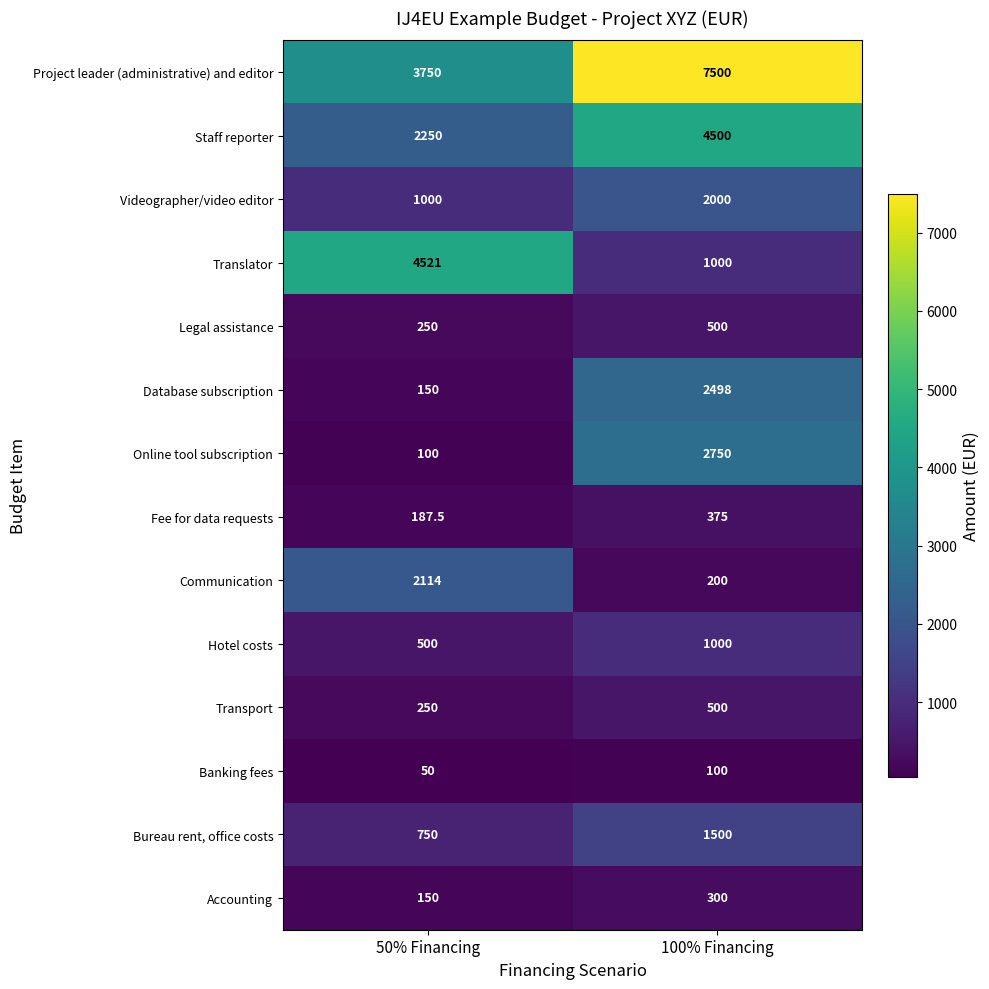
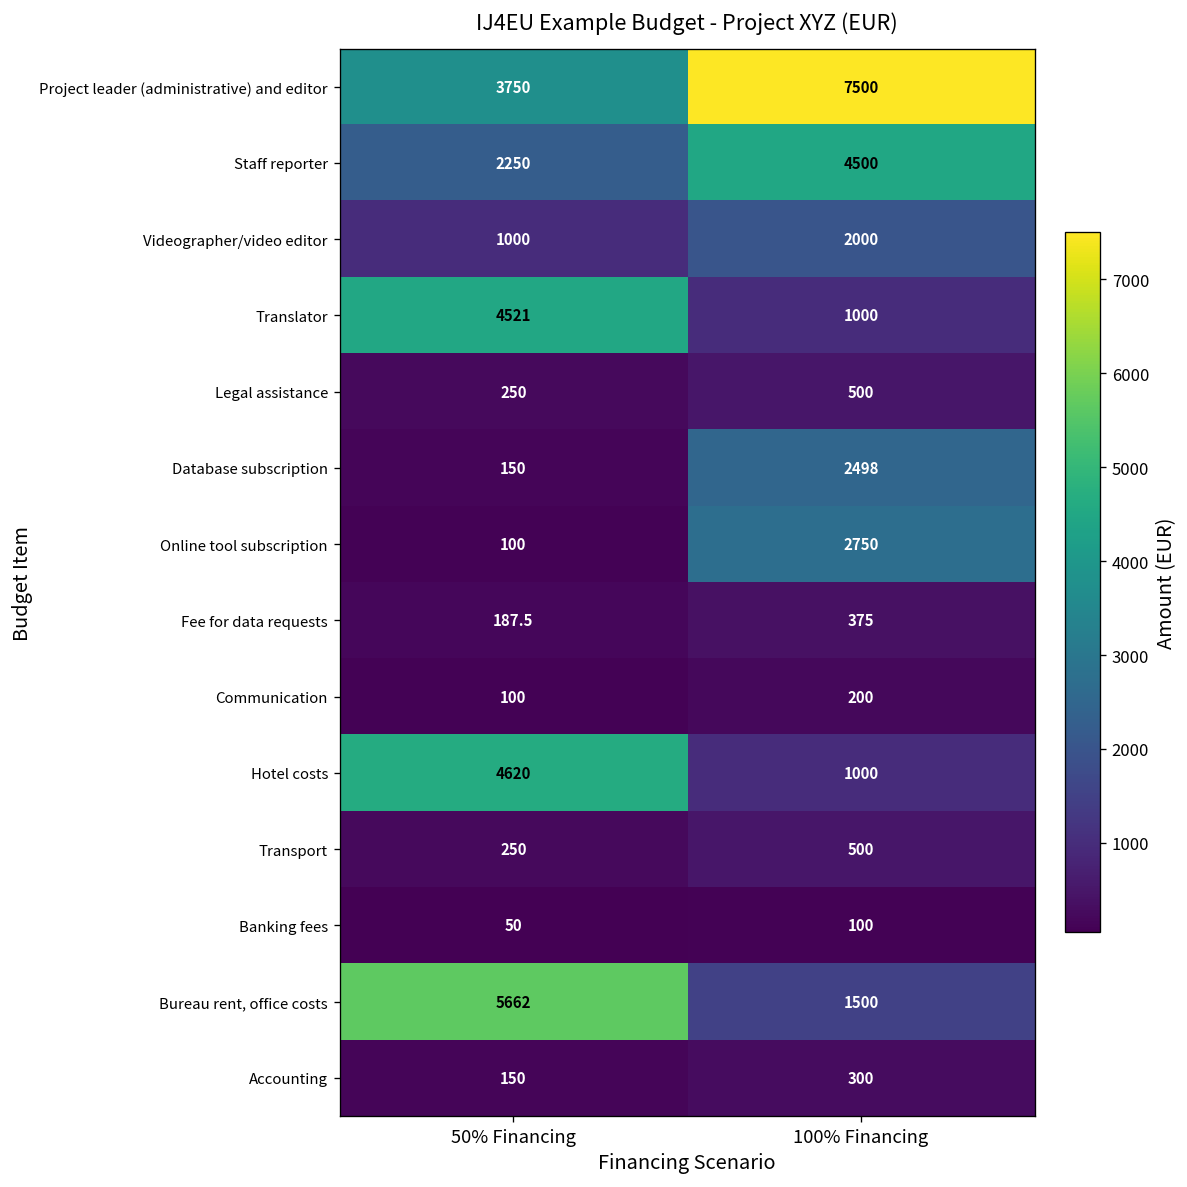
Communication, 50% Financing: 2114 -> 100
Hotel costs, 50% Financing: 500 -> 4620
Bureau rent, office costs, 50% Financing: 750 -> 5662
